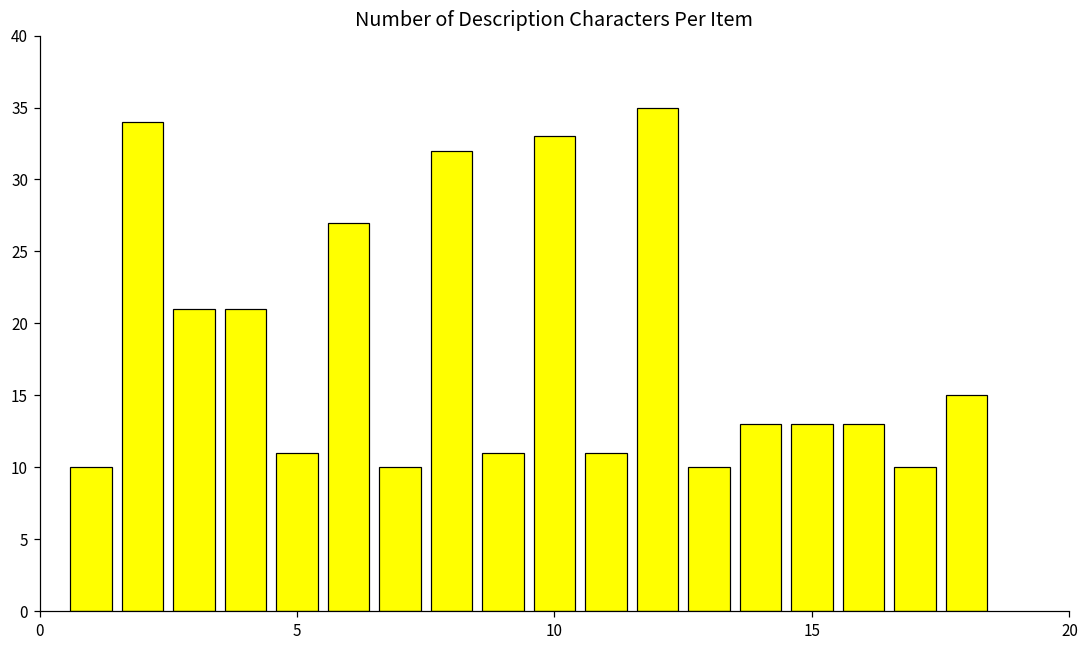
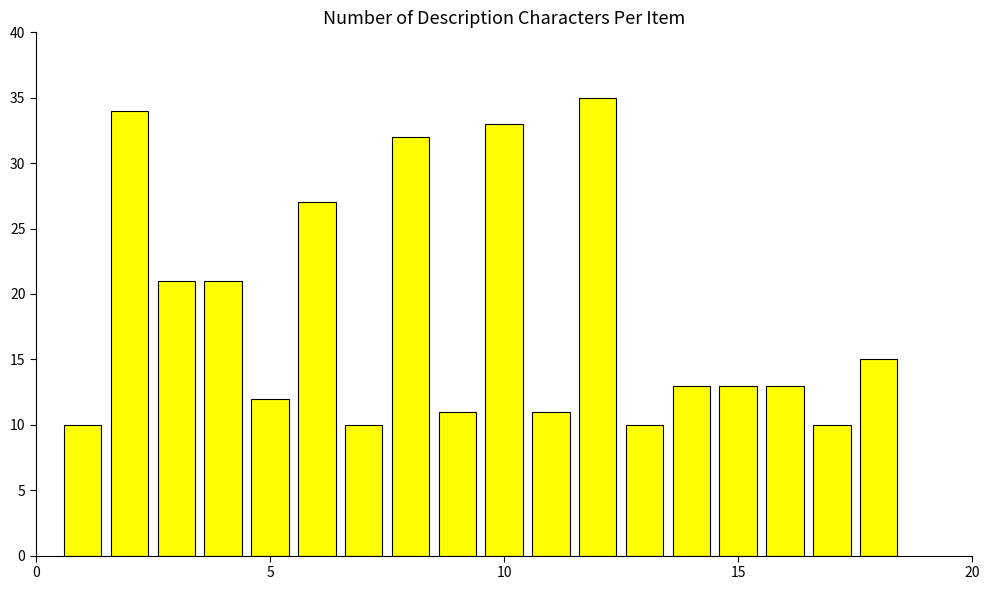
5: 11 -> 12
